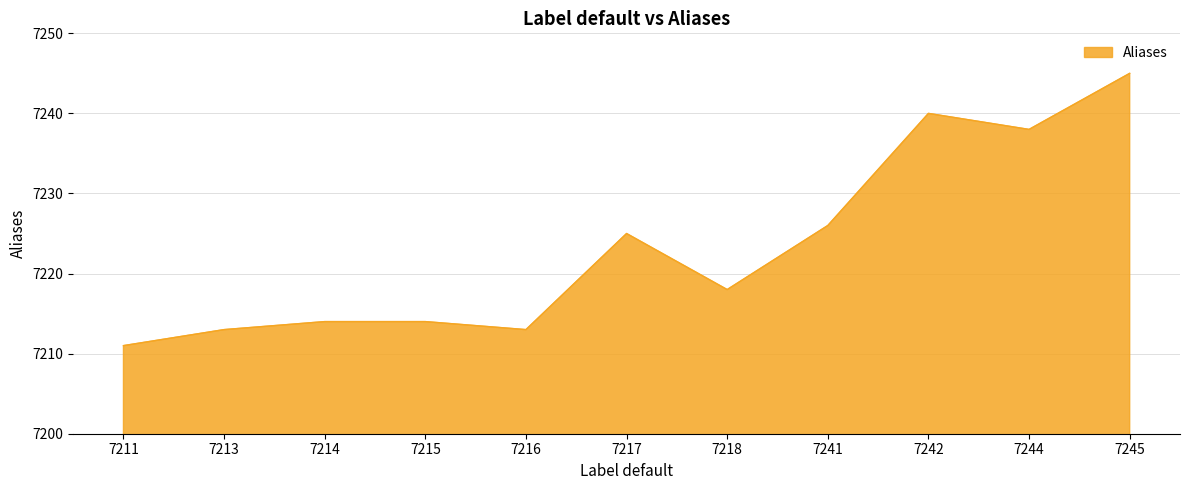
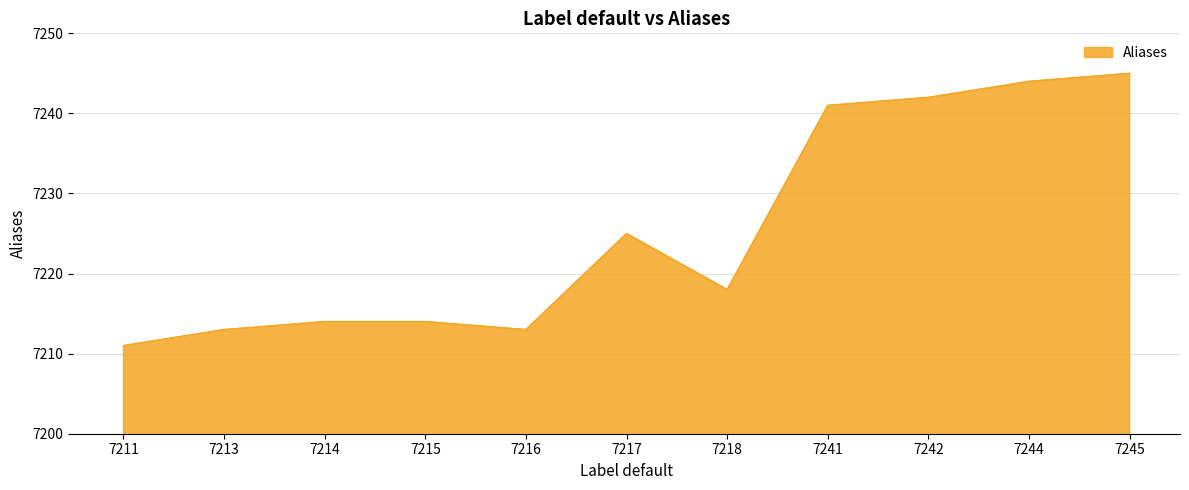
7241: 7226 -> 7241
7242: 7240 -> 7242
7244: 7238 -> 7244
